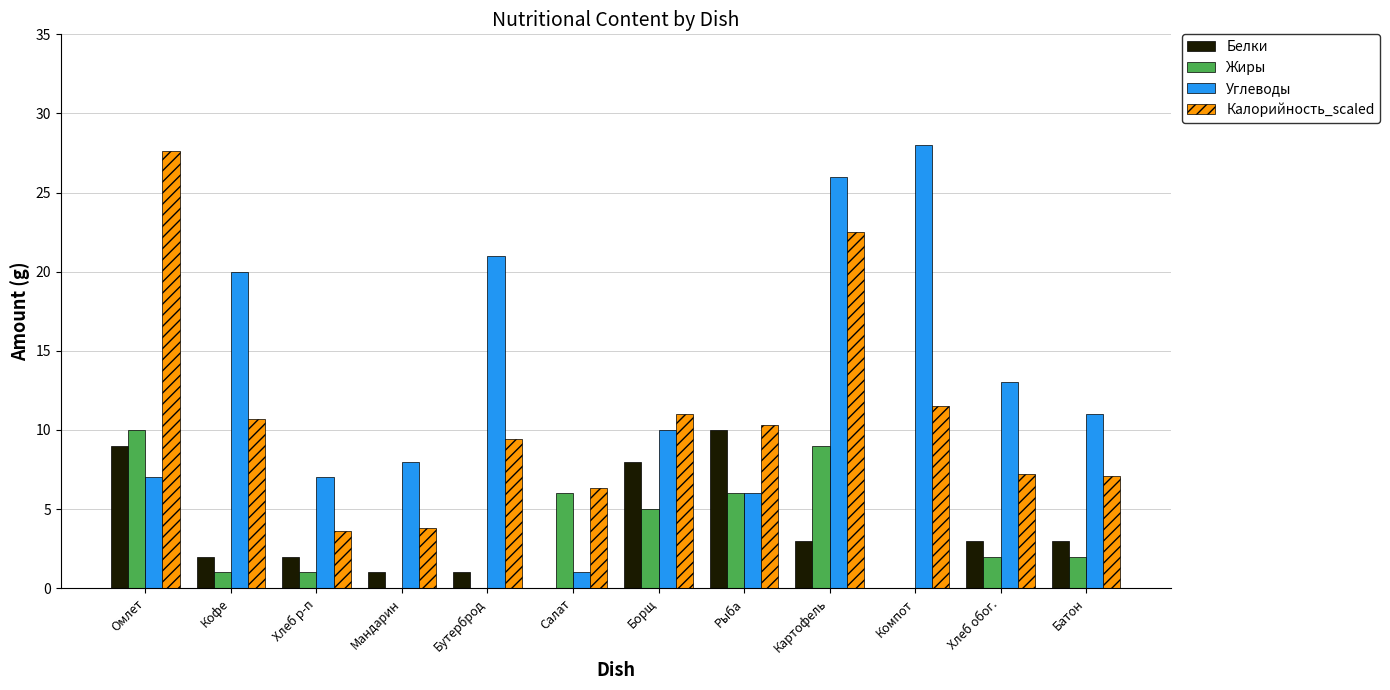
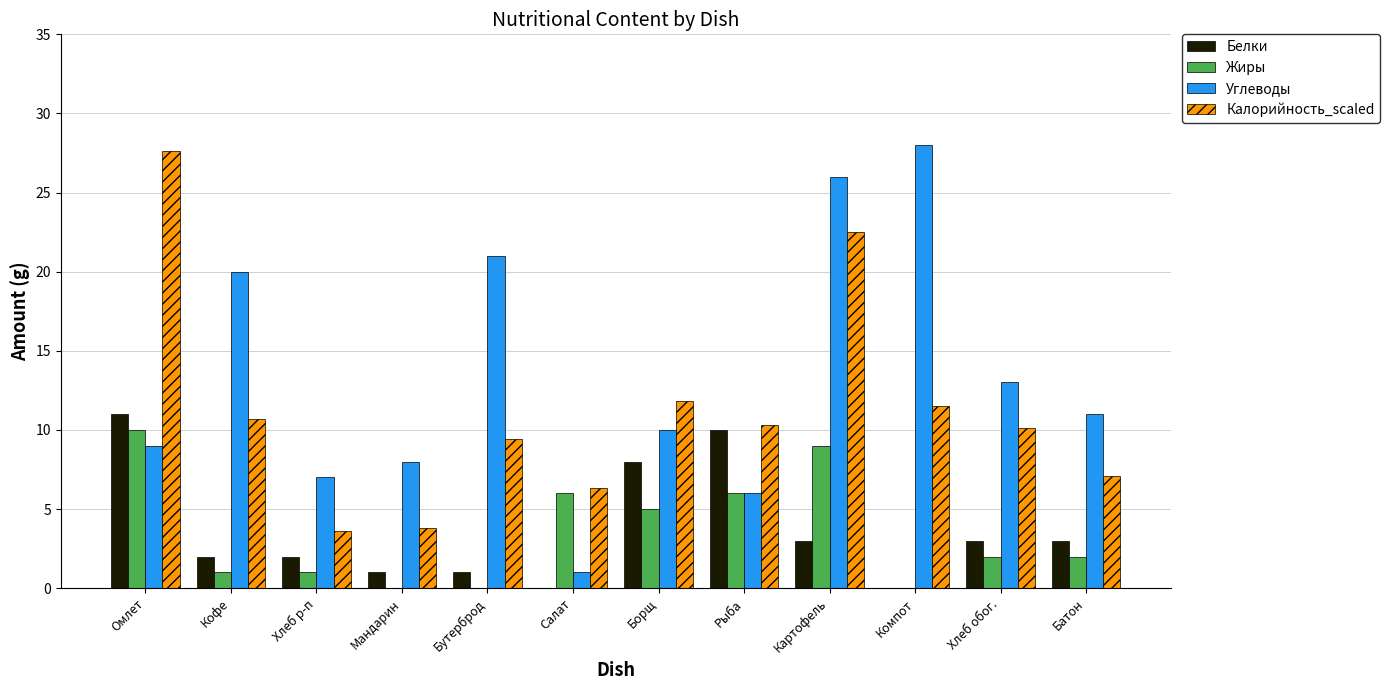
Белки, Омлет: 9 -> 11
Углеводы, Омлет: 7 -> 9
Калорийность_scaled, Борщ: 11.0 -> 11.8
Калорийность_scaled, Хлеб обог.: 7.2 -> 10.1
